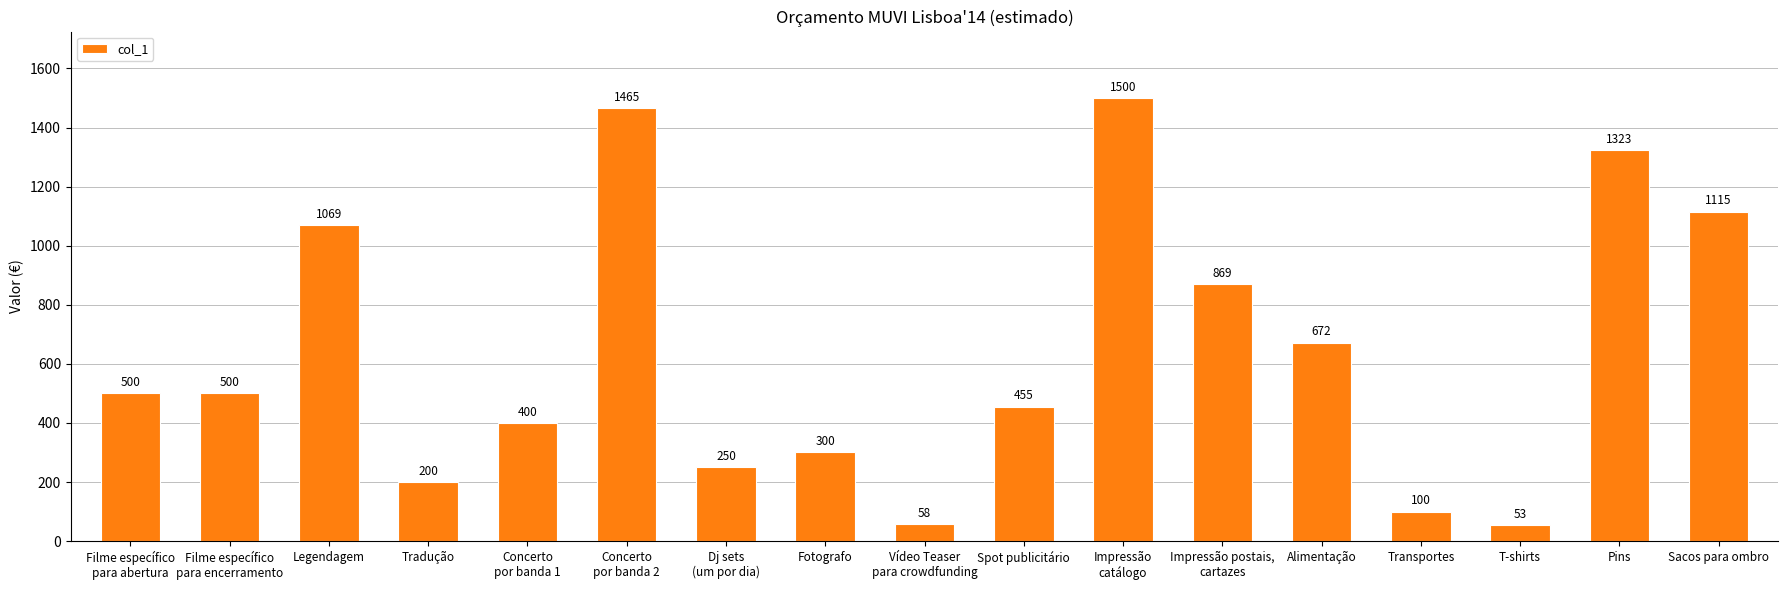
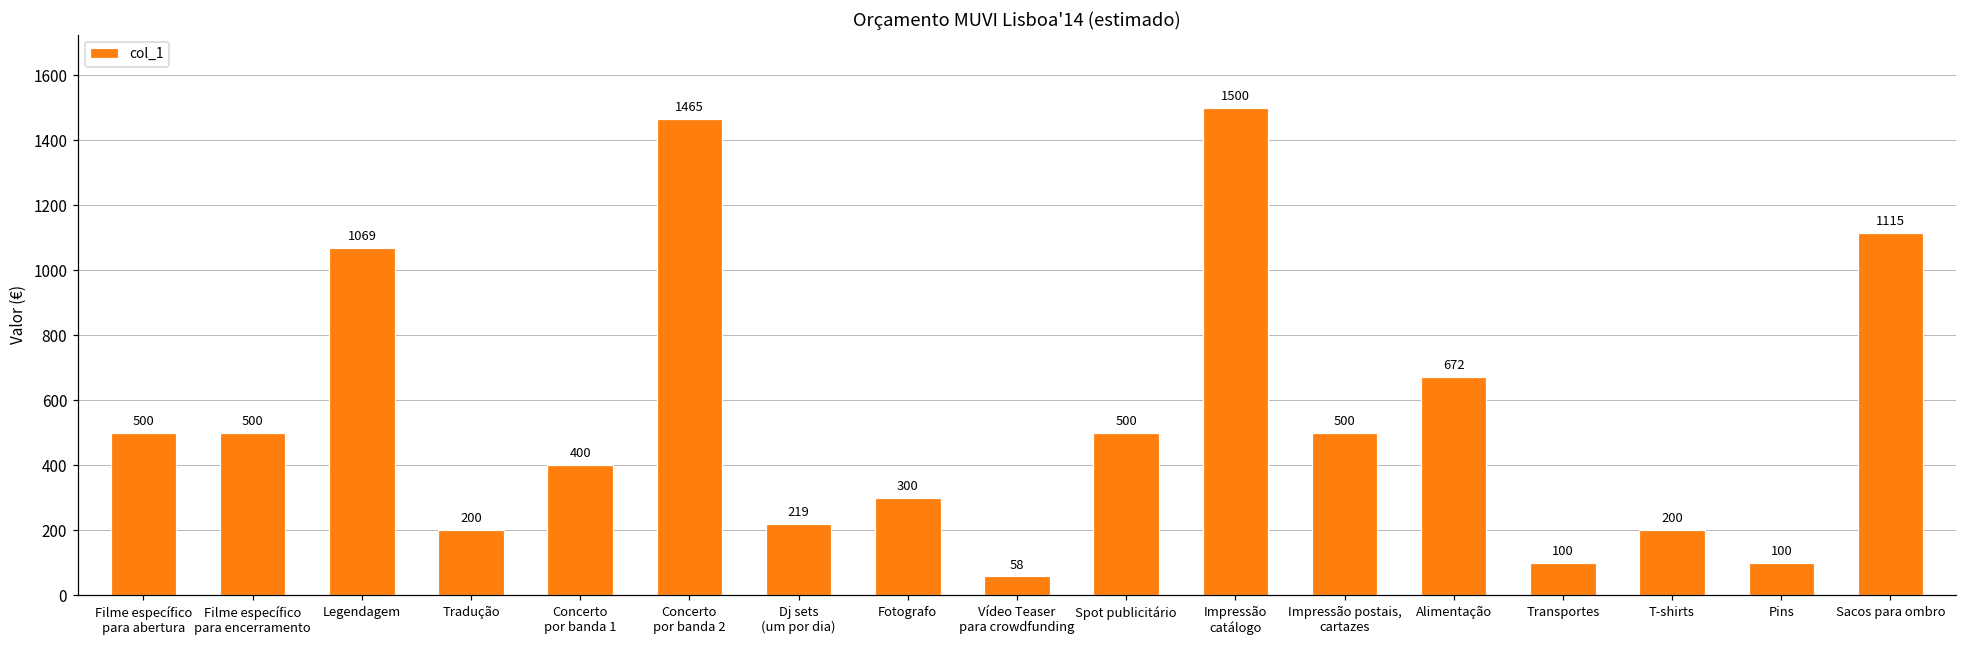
Dj sets (um por dia): 250 -> 219
Spot publicitário: 455 -> 500
Impressão postais, cartazes: 869 -> 500
T-shirts: 53 -> 200
Pins: 1323 -> 100
